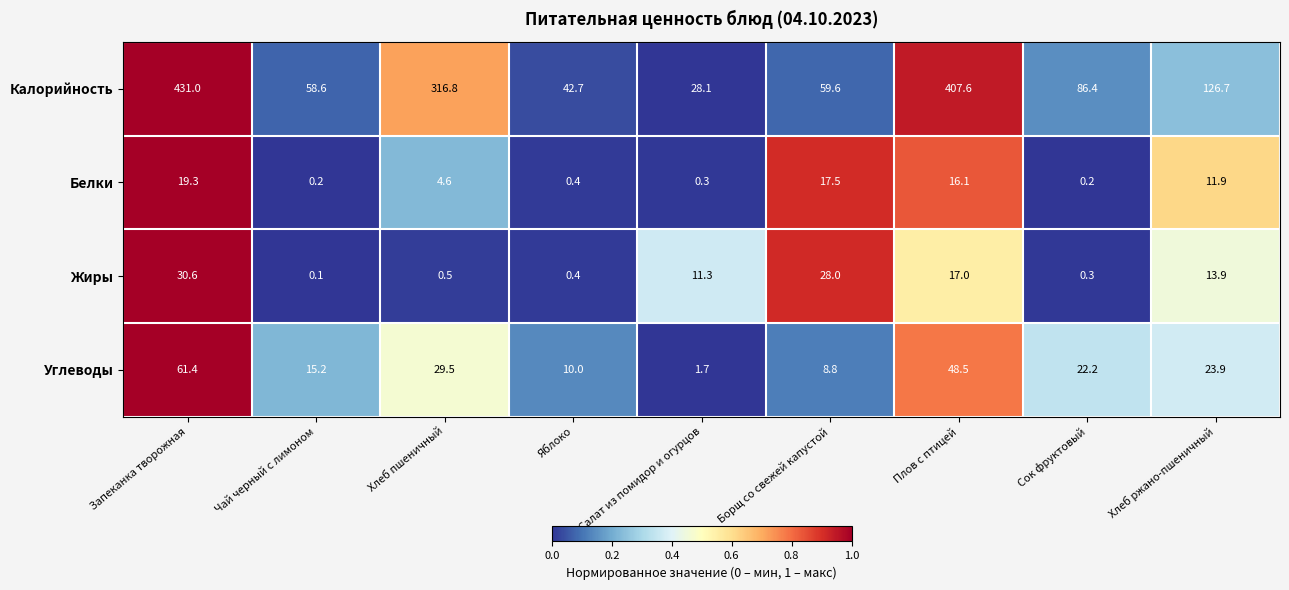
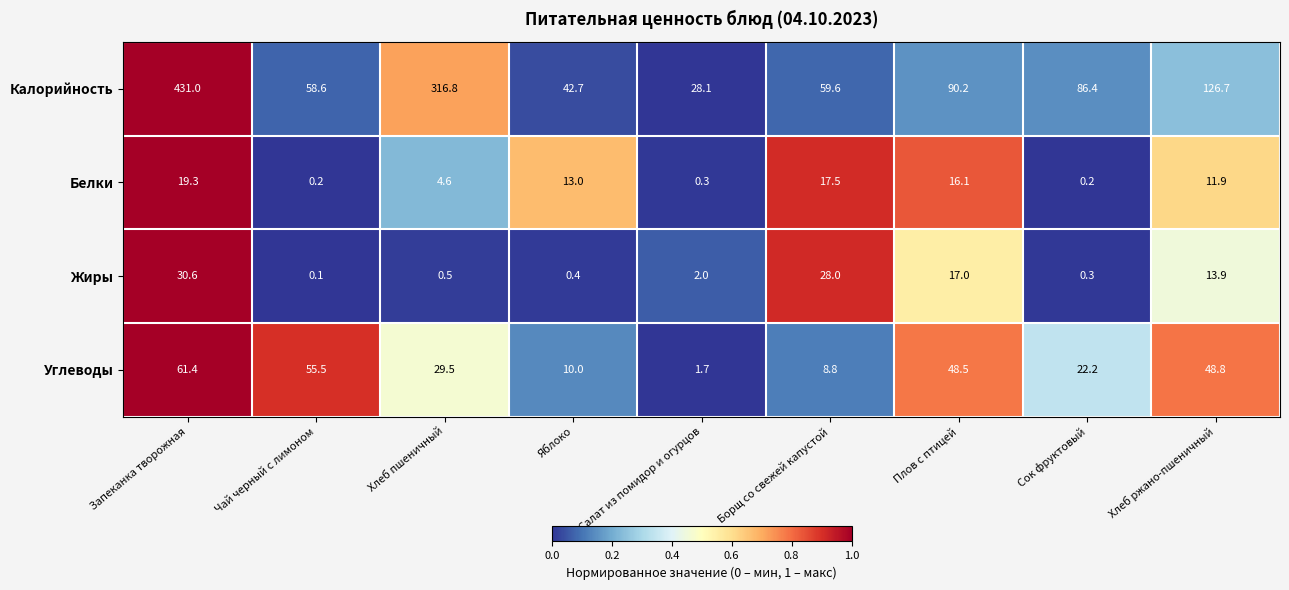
Калорийность, Плов с птицей: 407.6 -> 90.2
Белки, Яблоко: 0.4 -> 13.0
Жиры, Салат из помидор и огурцов: 11.3 -> 2.0
Углеводы, Чай черный с лимоном: 15.2 -> 55.5
Углеводы, Хлеб ржано-пшеничный: 23.9 -> 48.8
